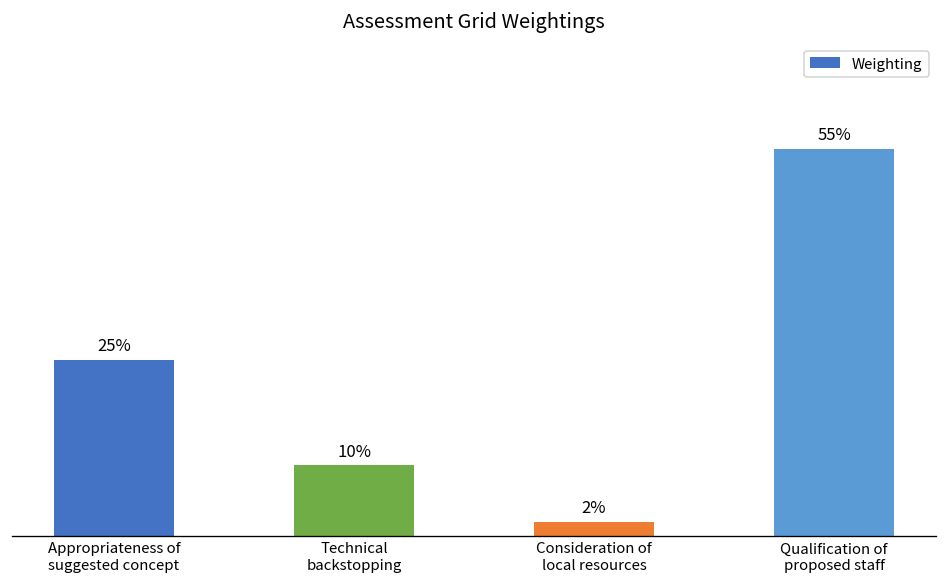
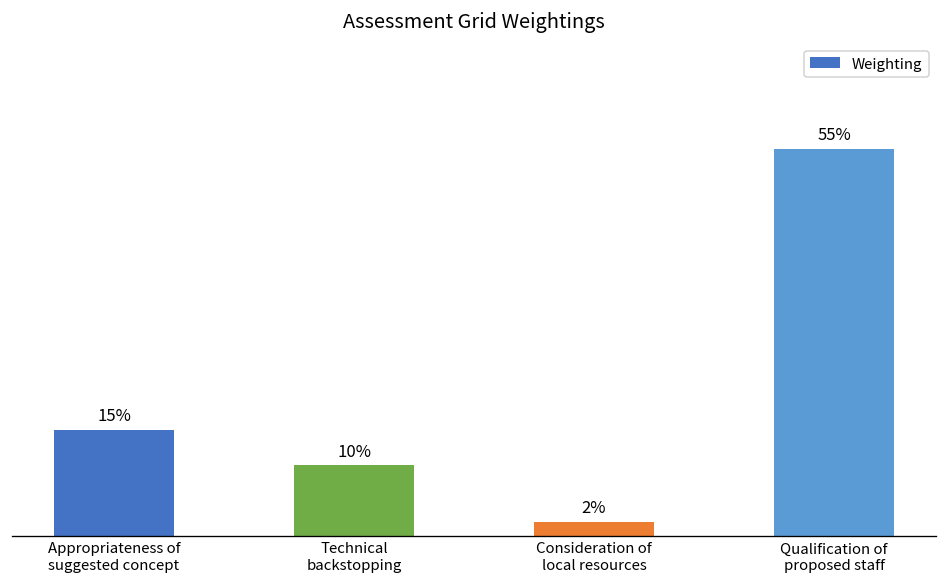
Appropriateness of suggested concept: 25% -> 15%
